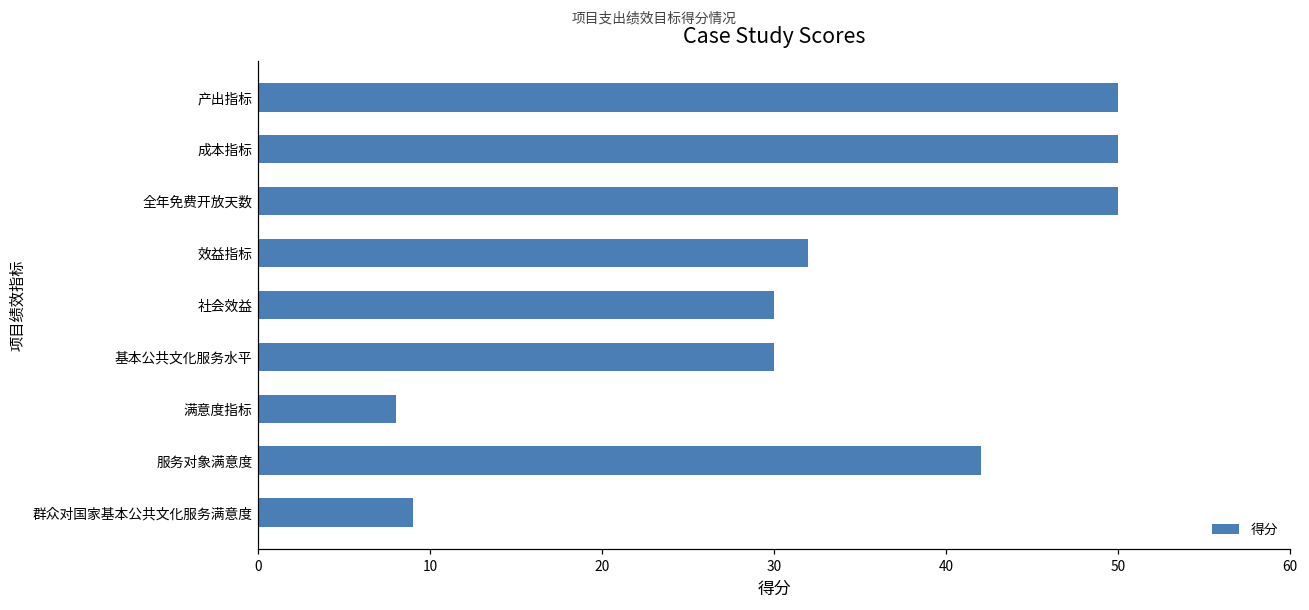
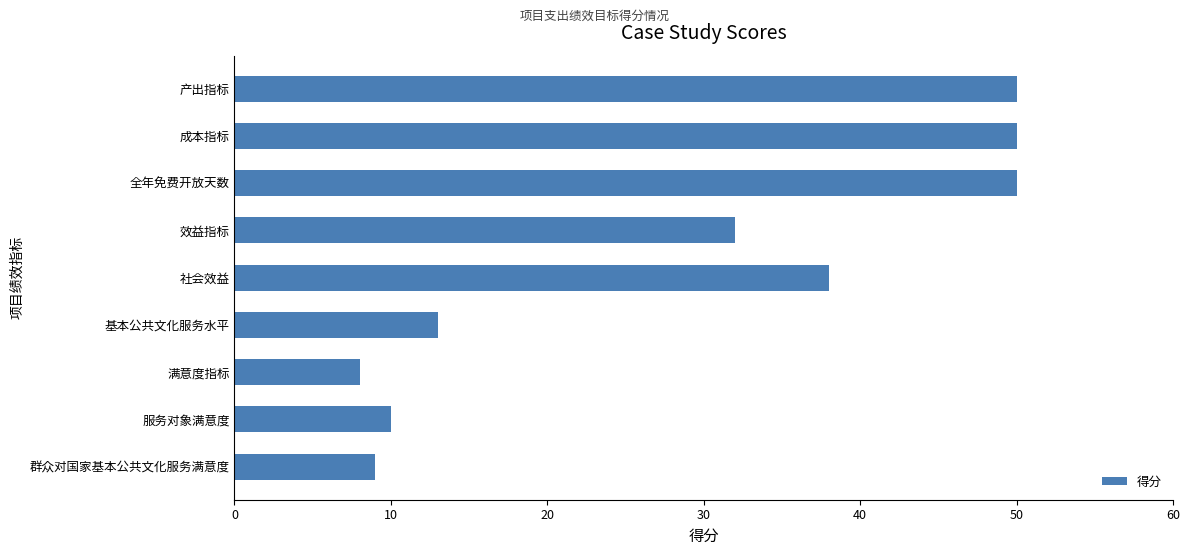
社会效益: 30 -> 38
基本公共文化服务水平: 30 -> 13
服务对象满意度: 42 -> 10
